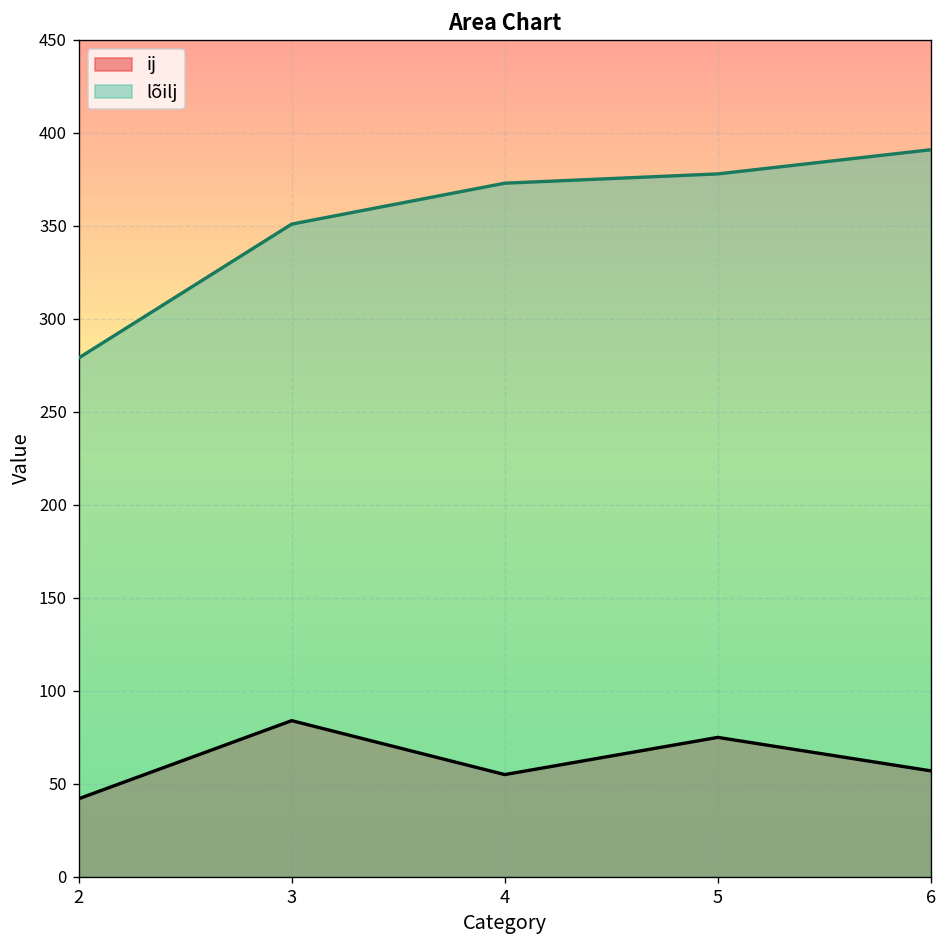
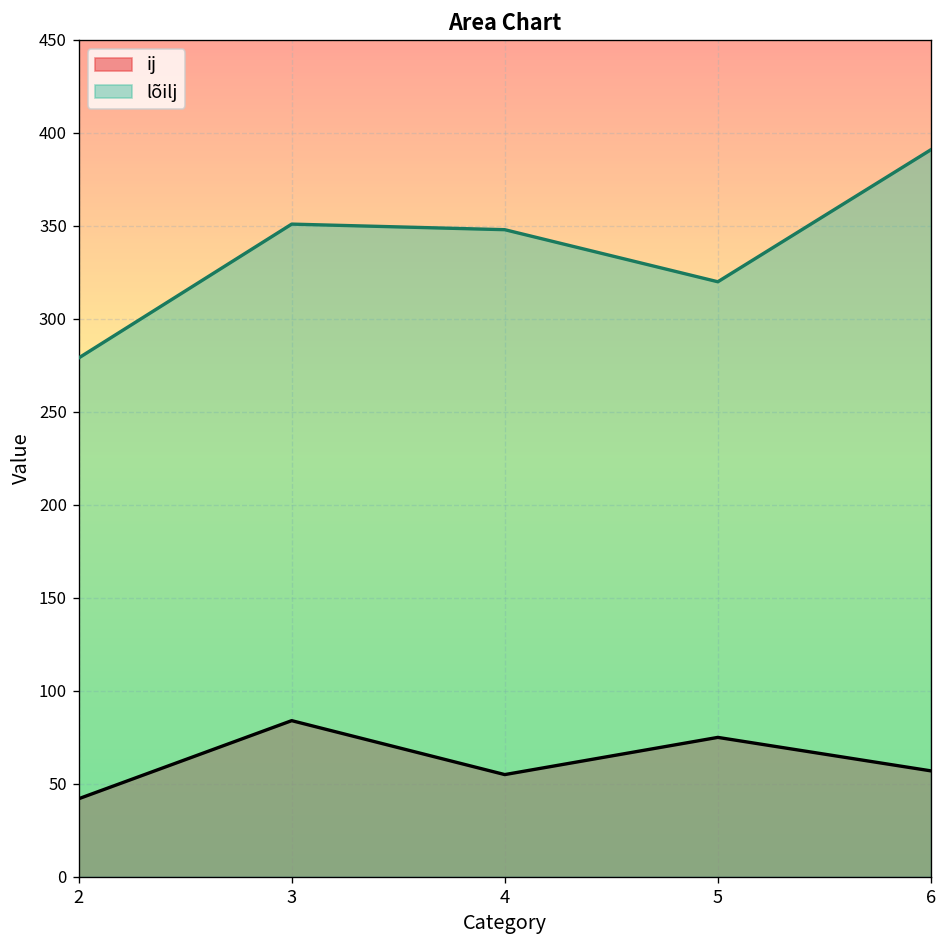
lõilj, 4: 373 -> 348
lõilj, 5: 378 -> 320
